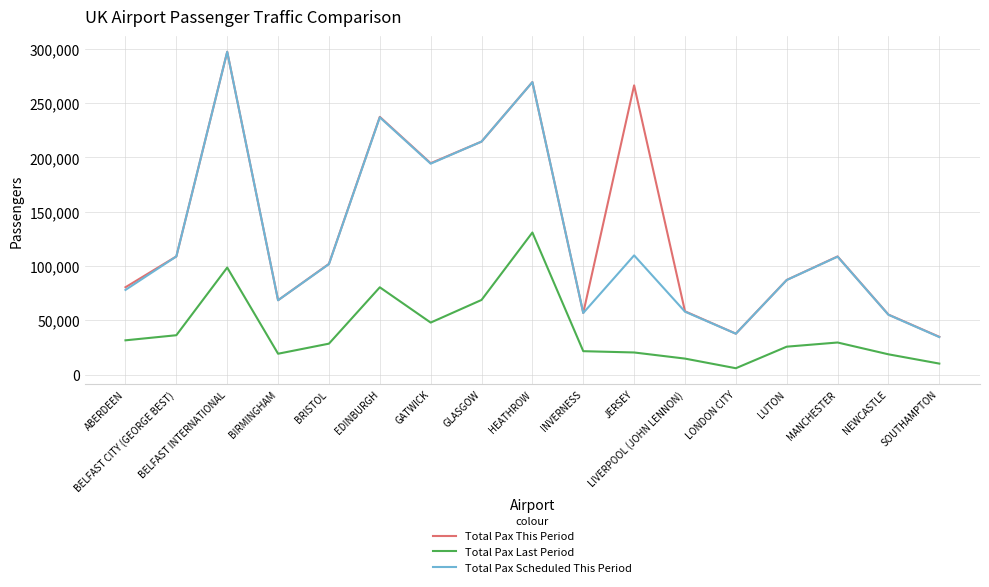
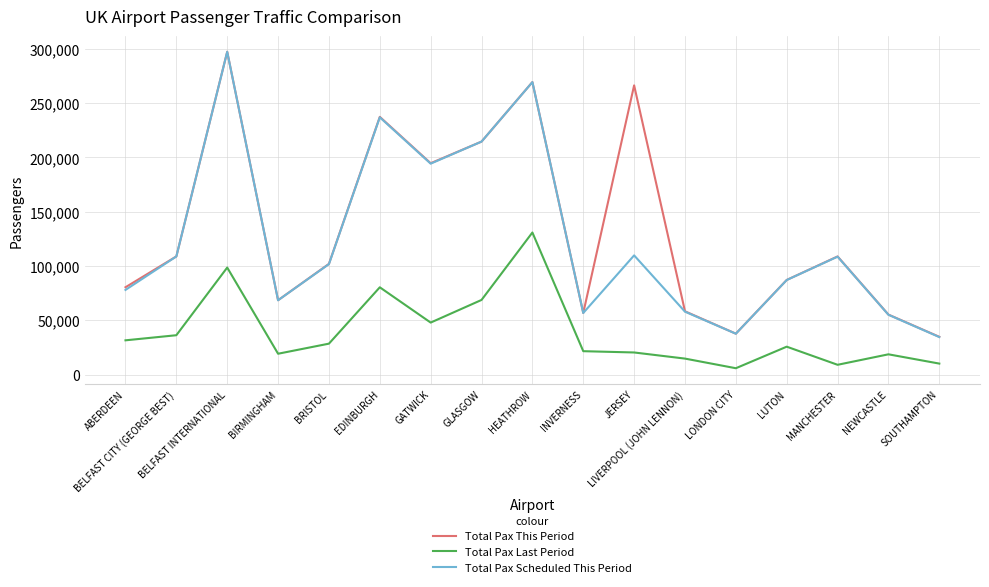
Total Pax Last Period, MANCHESTER: 30,000 -> 9,000
